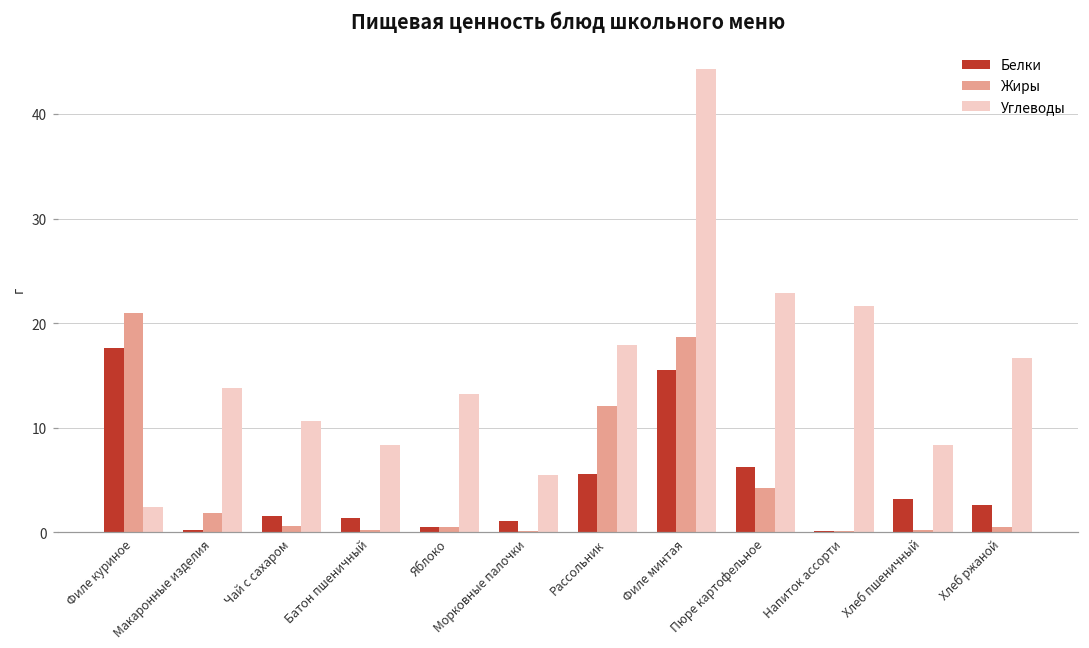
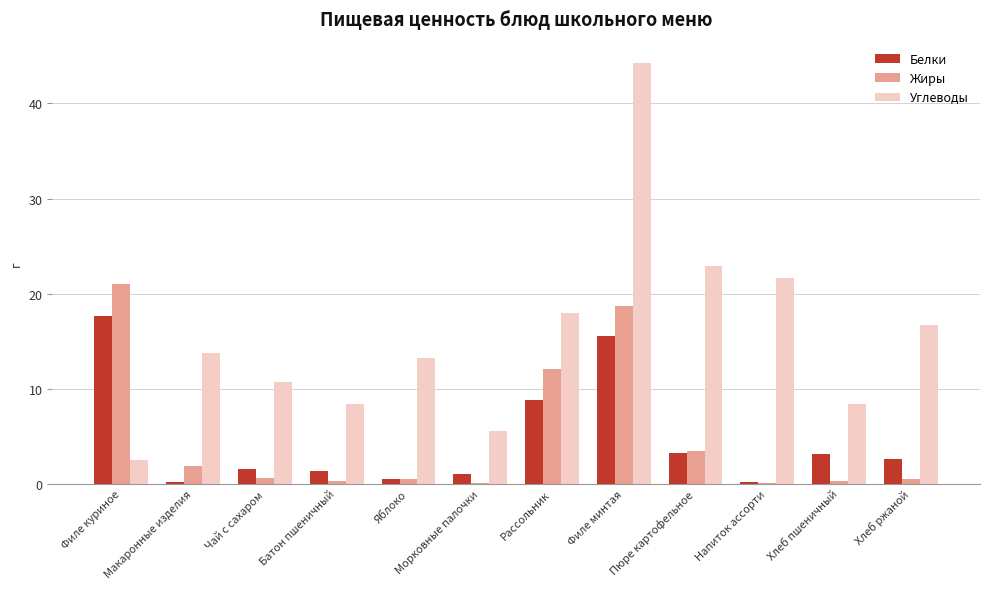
Белки, Рассольник: 6 -> 9
Белки, Пюре картофельное: 6 -> 3
Жиры, Пюре картофельное: 4 -> 3
